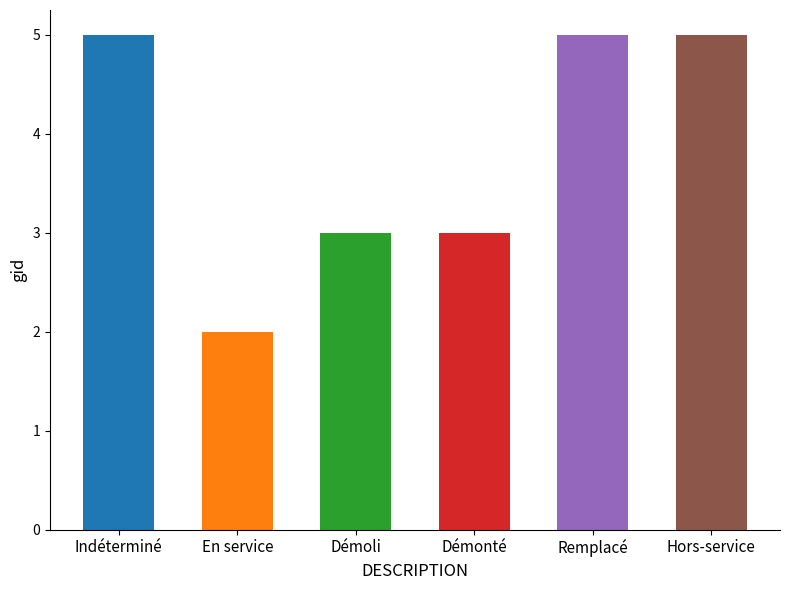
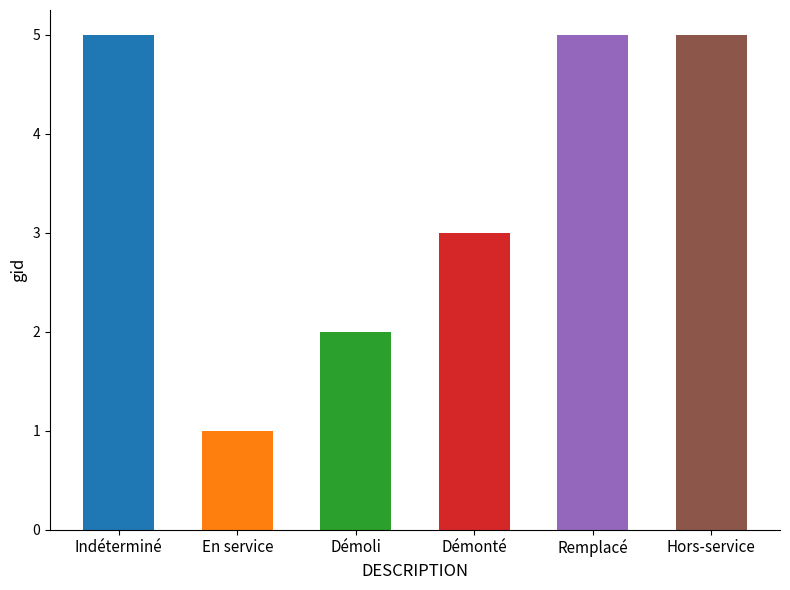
En service: 2 -> 1
Démoli: 3 -> 2
